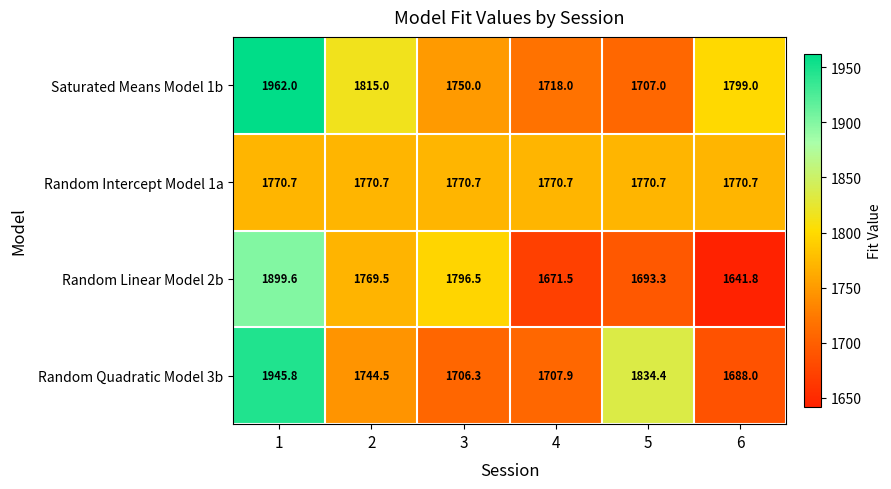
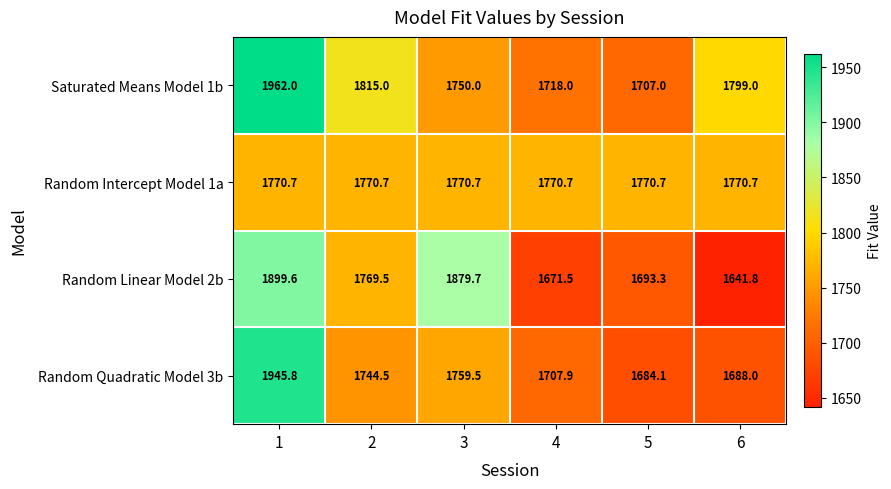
Random Linear Model 2b, 3: 1796.5 -> 1879.7
Random Quadratic Model 3b, 3: 1706.3 -> 1759.5
Random Quadratic Model 3b, 5: 1834.4 -> 1684.1
